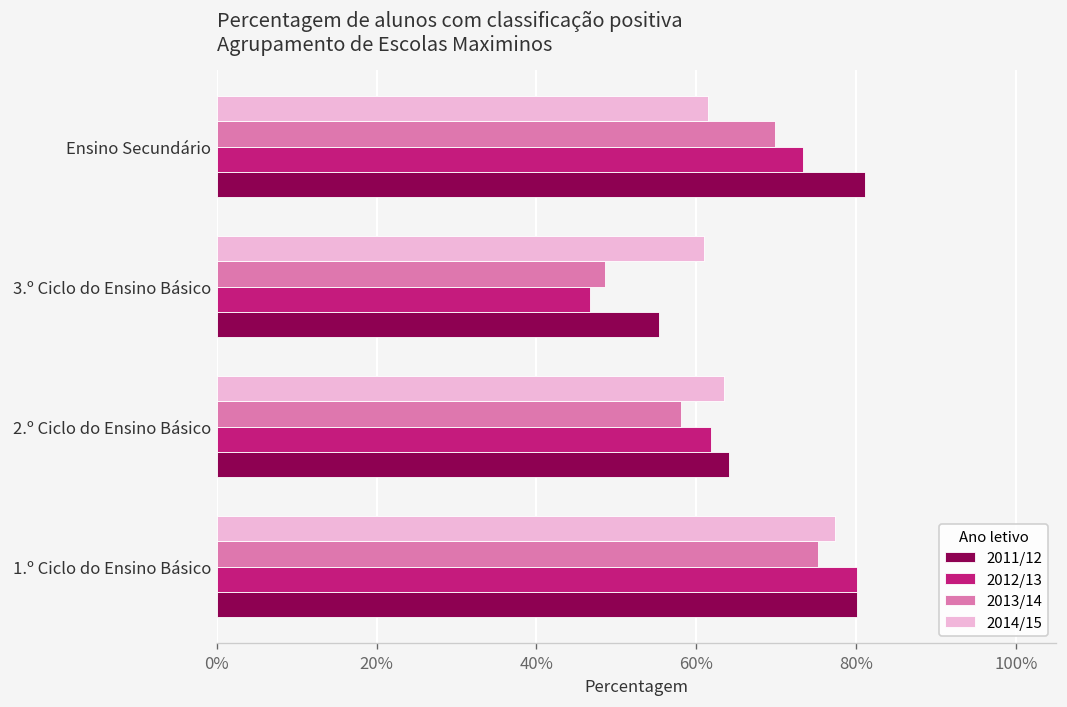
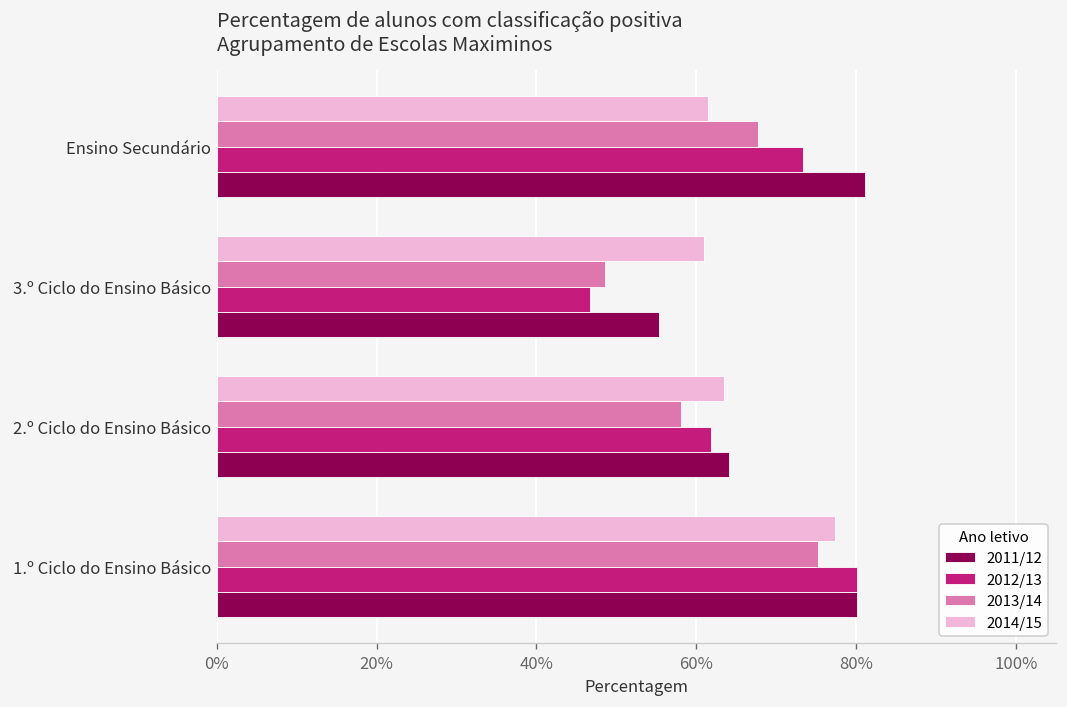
2013/14, Ensino Secundário: 70% -> 68%
